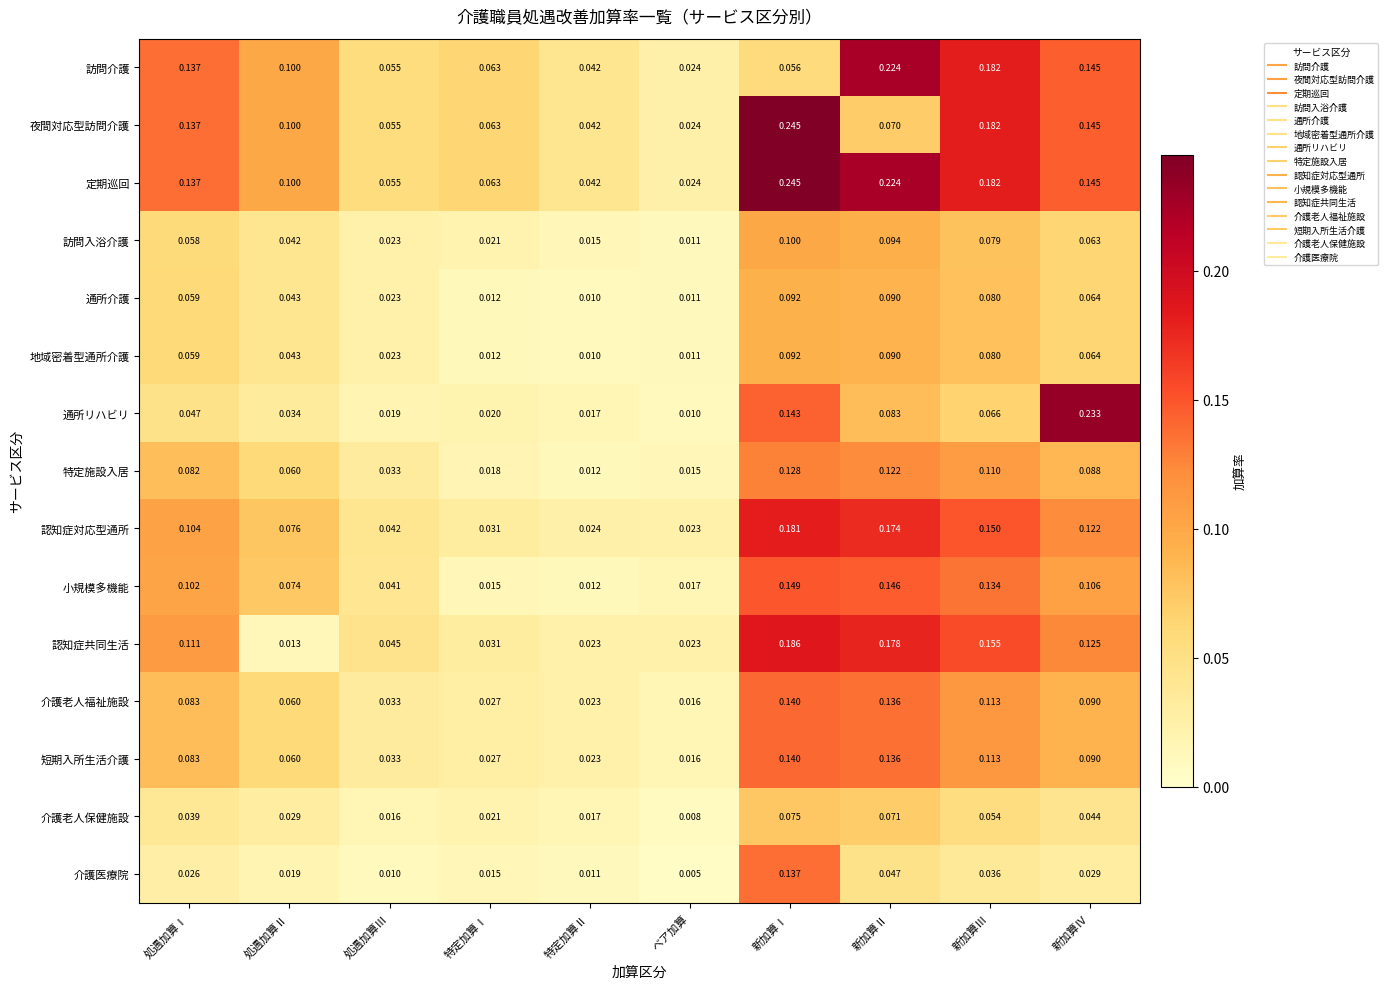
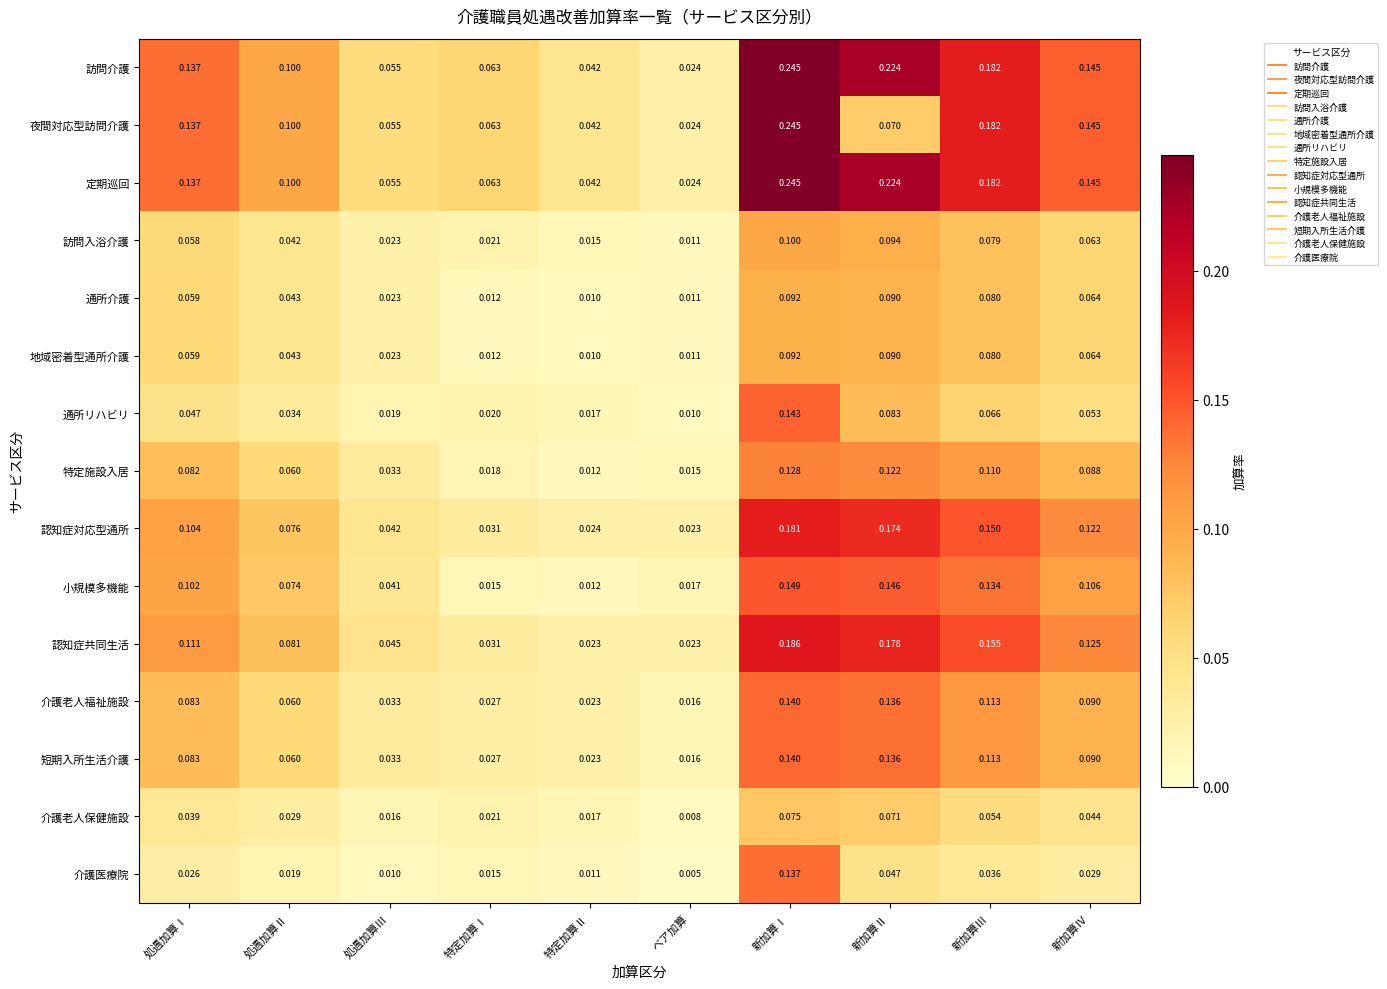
訪問介護, 新加算Ⅰ: 0.056 -> 0.245
通所リハビリ, 新加算Ⅳ: 0.233 -> 0.053
認知症共同生活, 処遇加算Ⅱ: 0.013 -> 0.081
